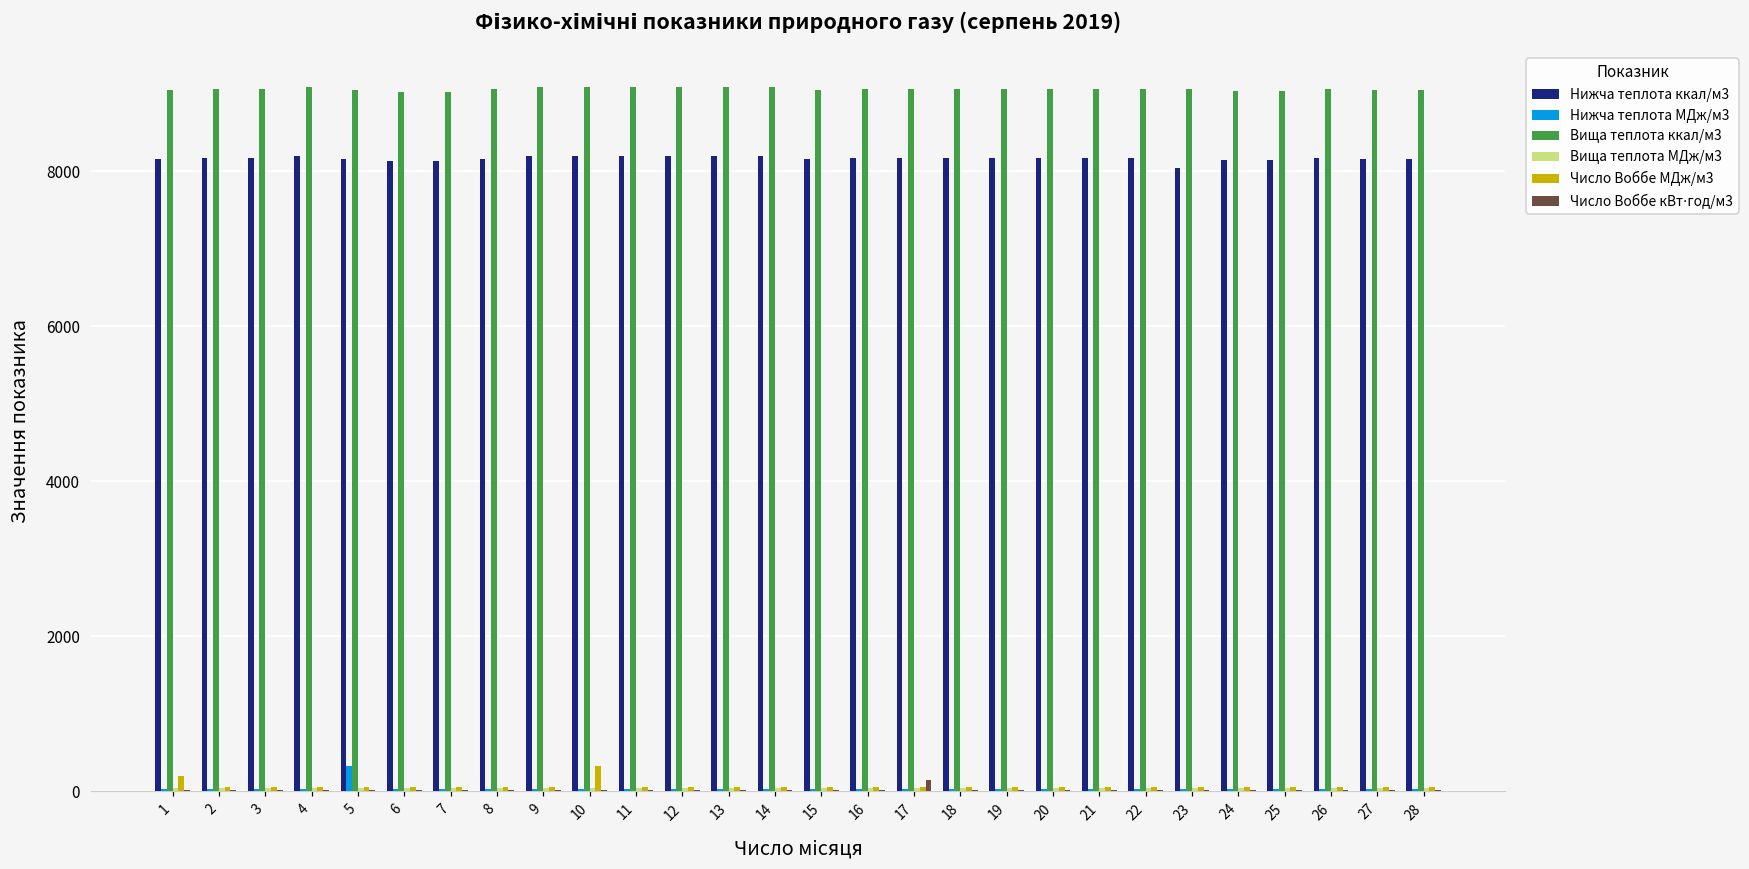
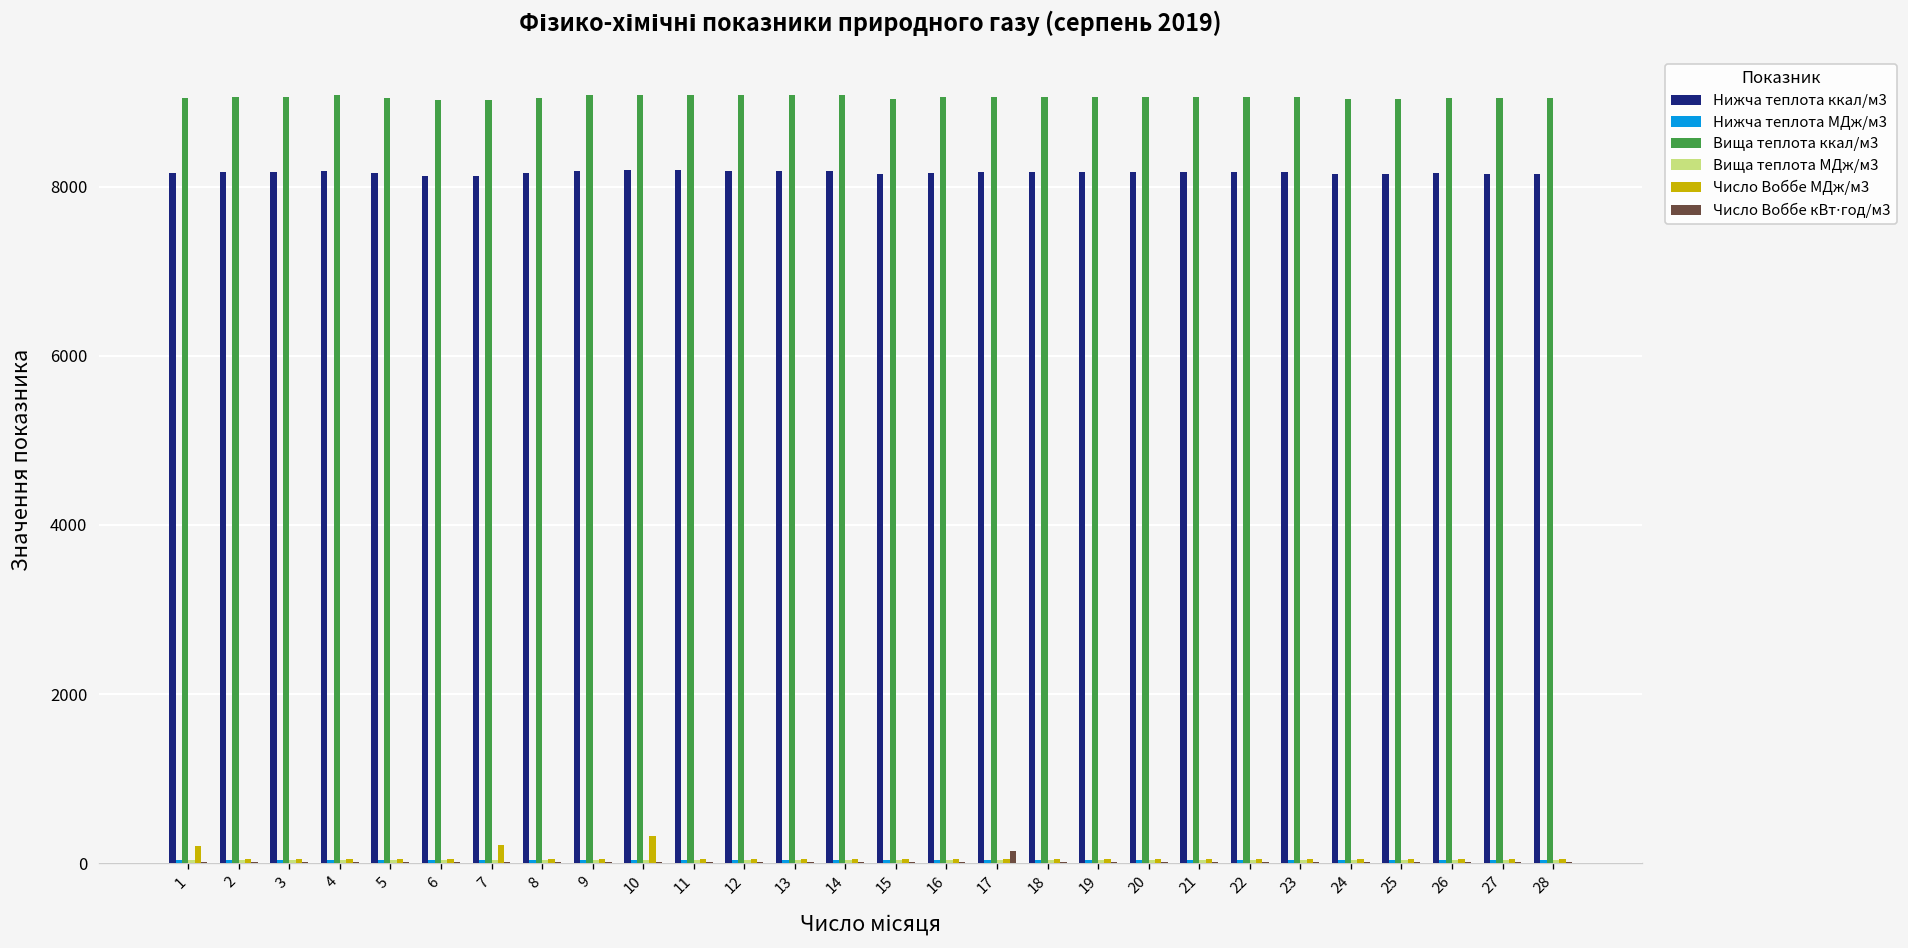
Нижча теплота МДж/м3, 5: 300 -> 0
Число Воббе МДж/м3, 7: 0 -> 200
Нижча теплота ккал/м3, 23: 8000 -> 8200
